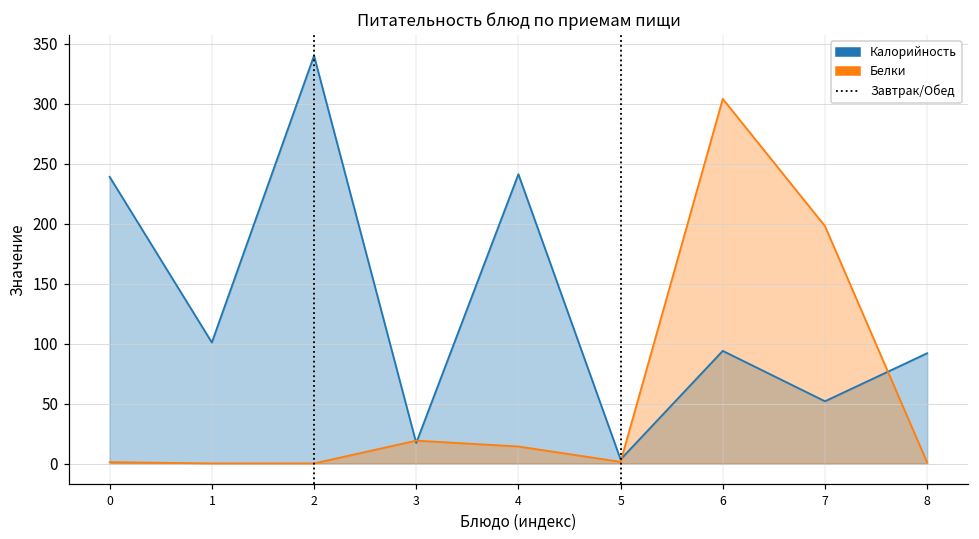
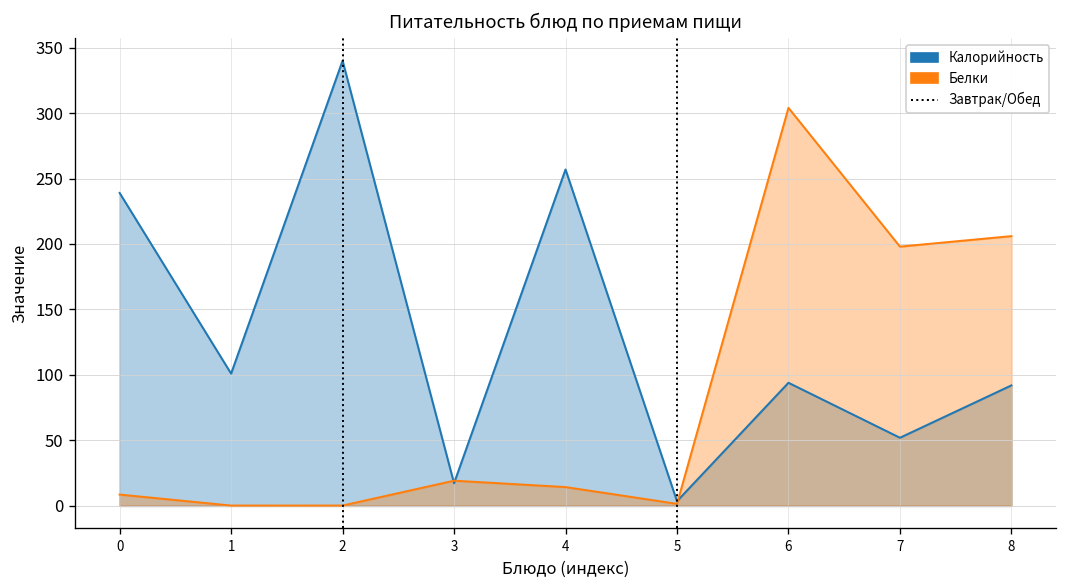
Белки, 0: 1 -> 9
Калорийность, 4: 241 -> 257
Белки, 8: 1 -> 206
